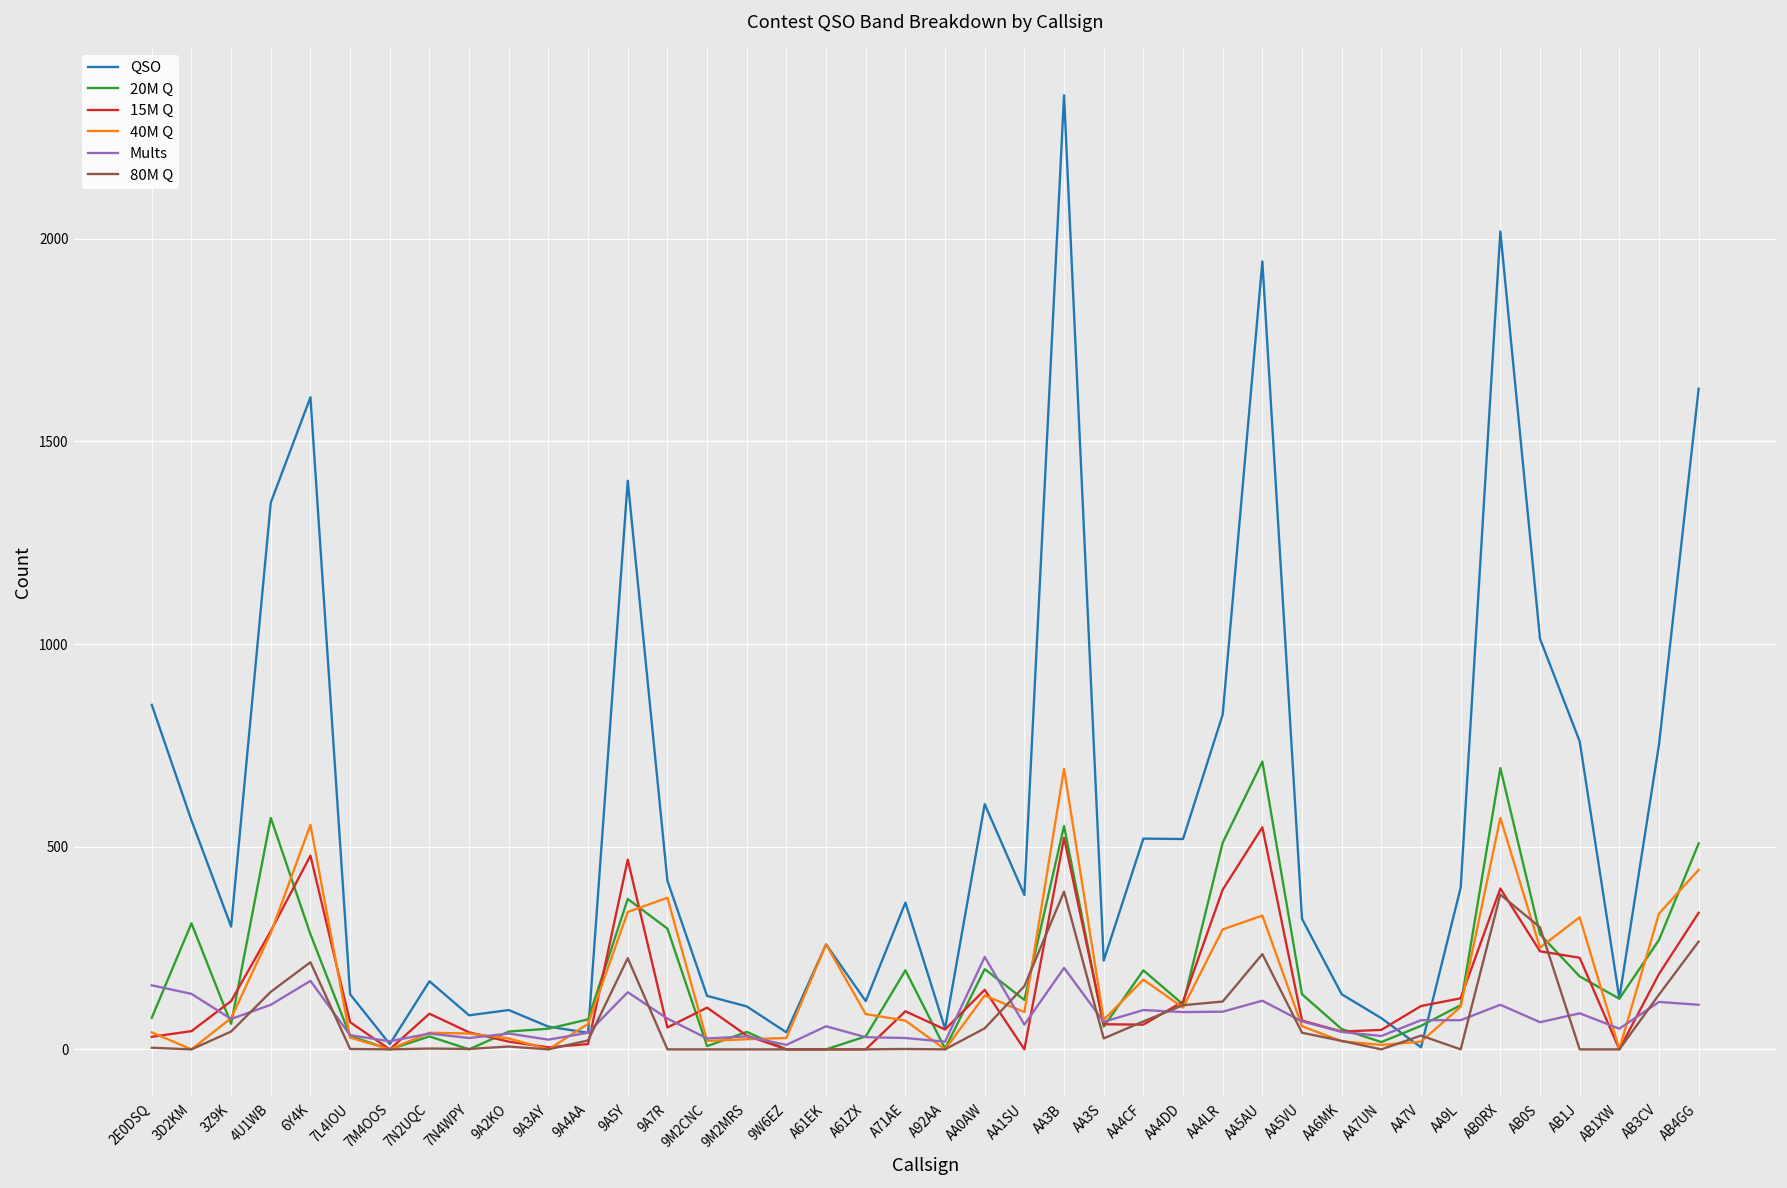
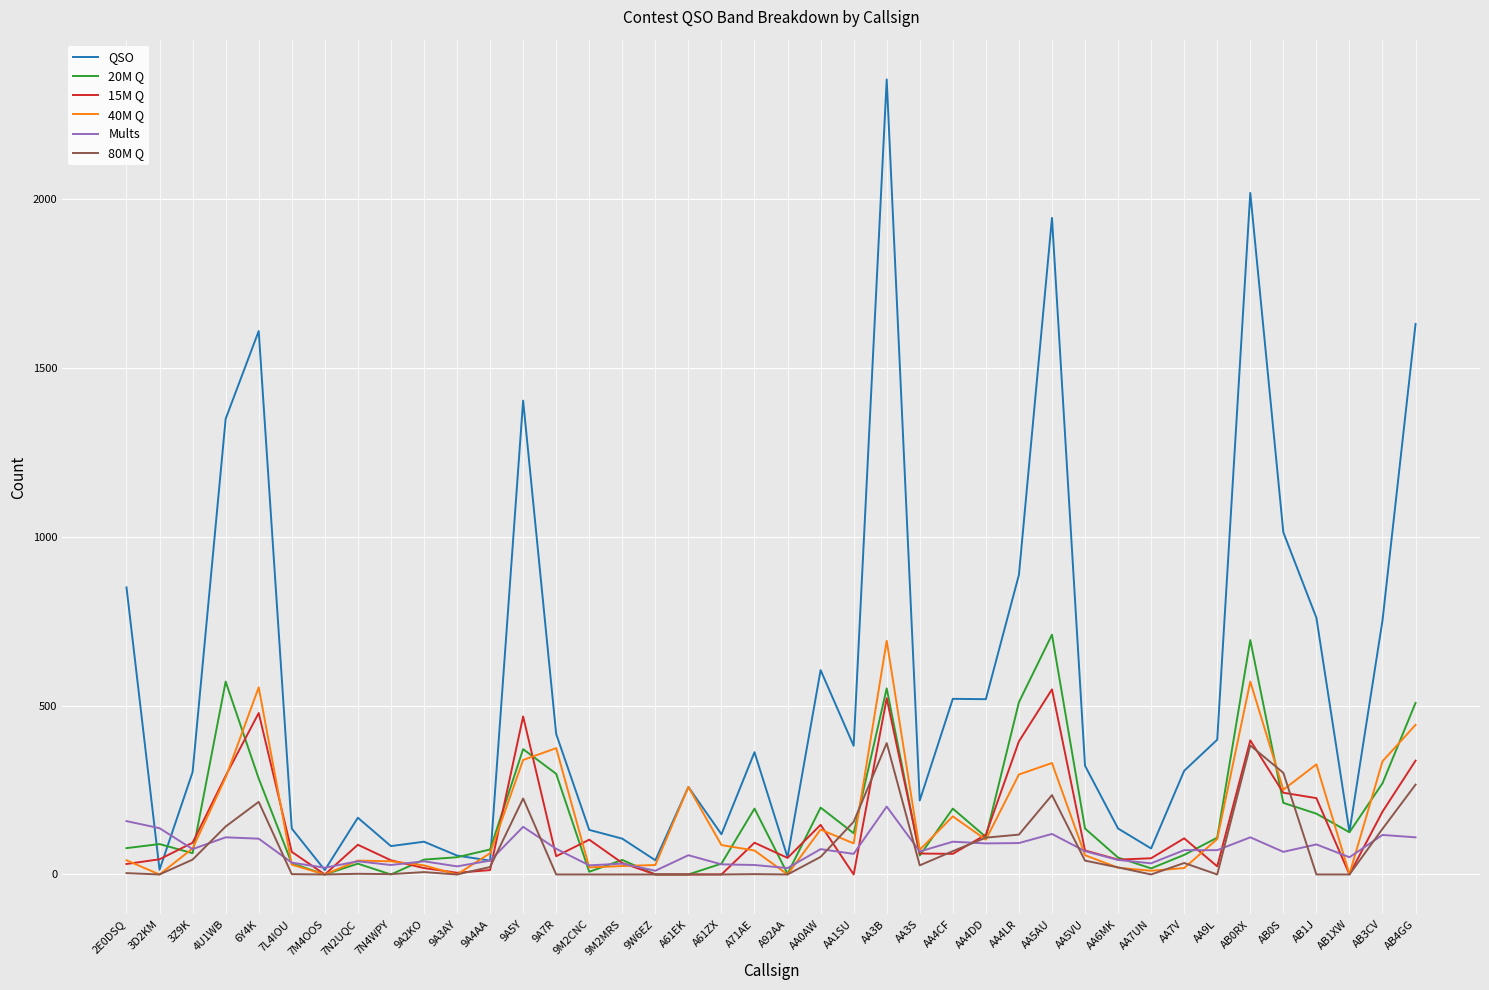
QSO, 3D2KM: 570 -> 10
20M Q, 3D2KM: 310 -> 90
15M Q, 3Z9K: 120 -> 90
Mults, 6Y4K: 170 -> 110
Mults, AA0AW: 230 -> 80
QSO, AA4LR: 830 -> 890
QSO, AA7V: 10 -> 310
15M Q, AA9L: 130 -> 20
20M Q, AB0S: 280 -> 210
